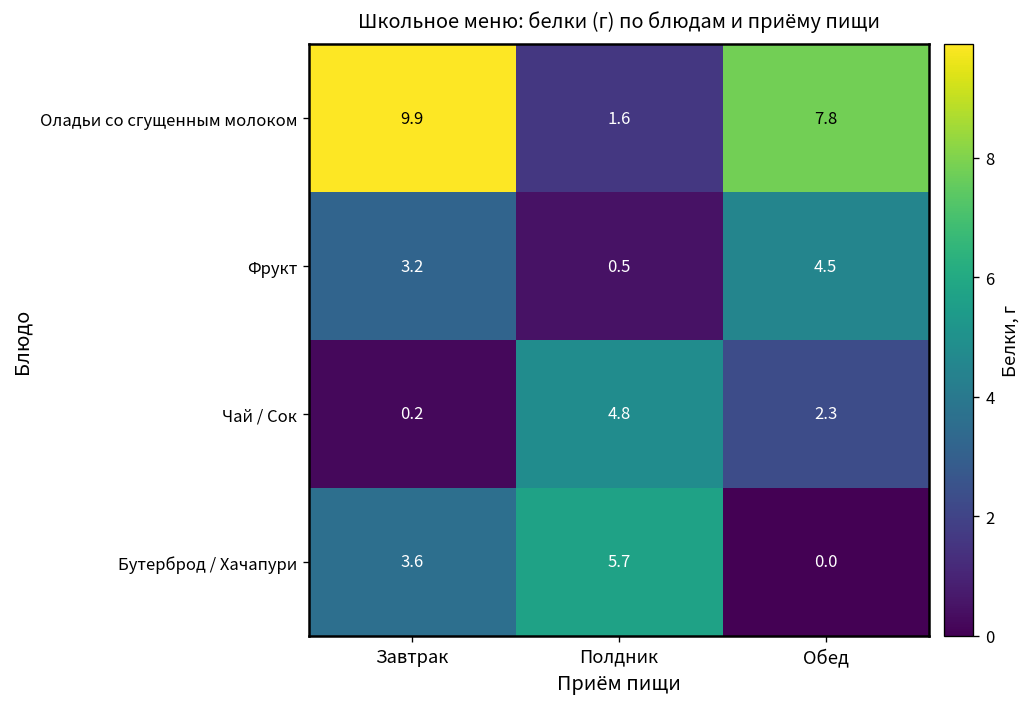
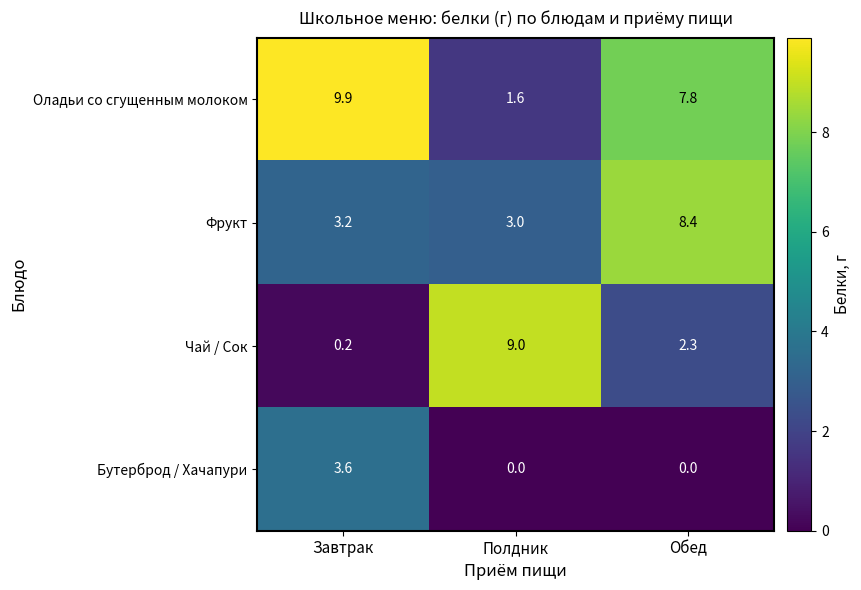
Фрукт, Полдник: 0.5 -> 3.0
Фрукт, Обед: 4.5 -> 8.4
Чай / Сок, Полдник: 4.8 -> 9.0
Бутерброд / Хачапури, Полдник: 5.7 -> 0.0
